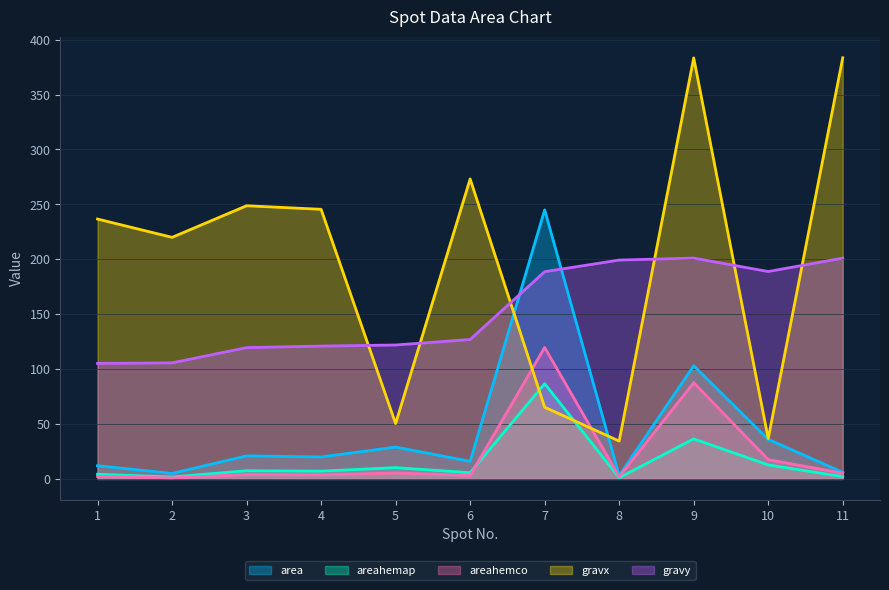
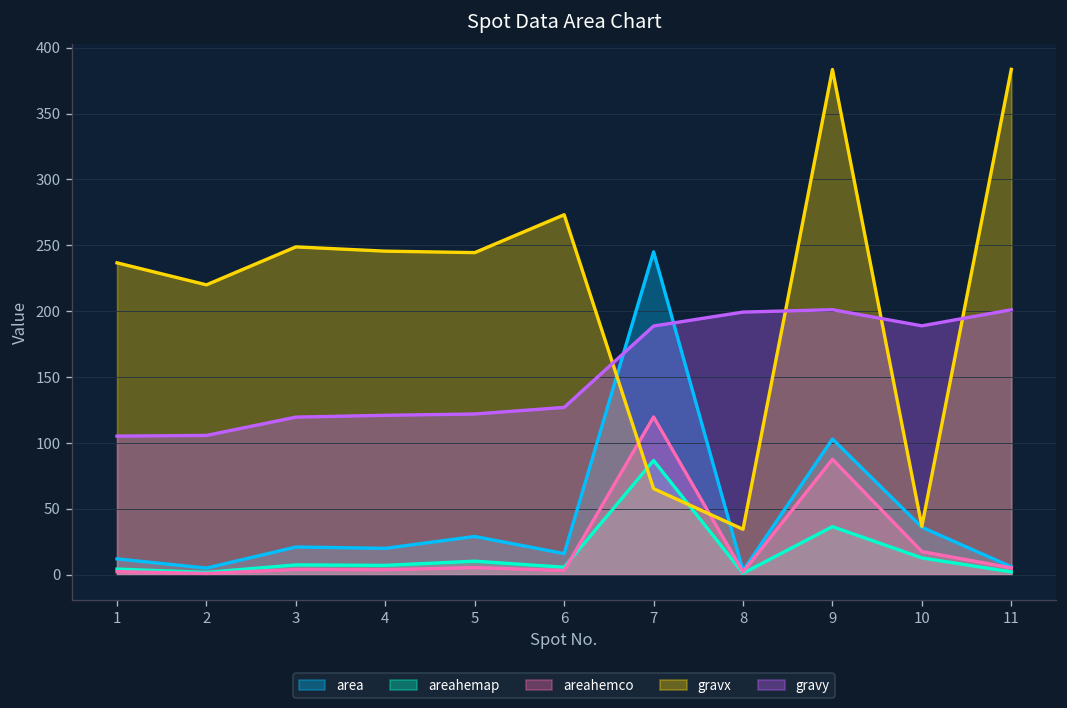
gravx, 5: 50 -> 244
